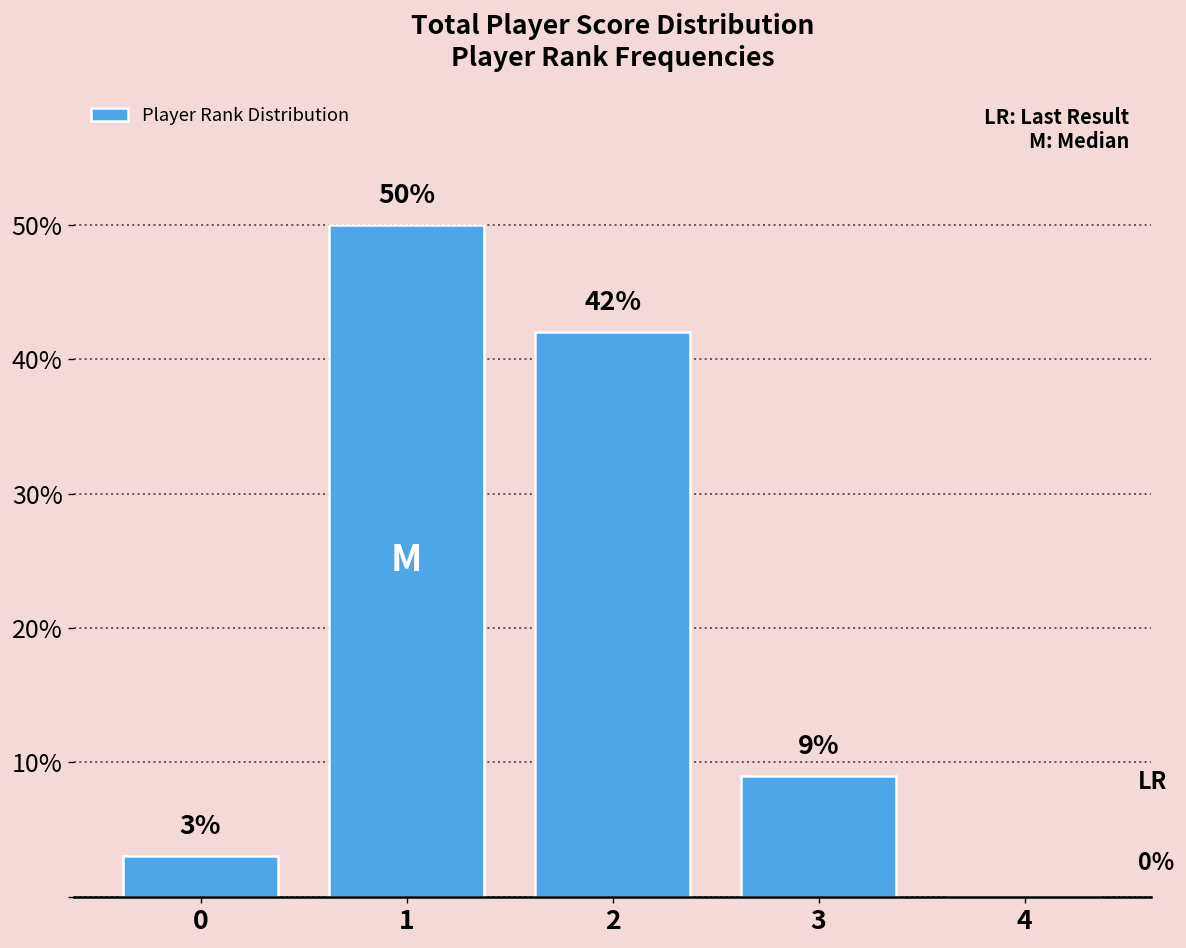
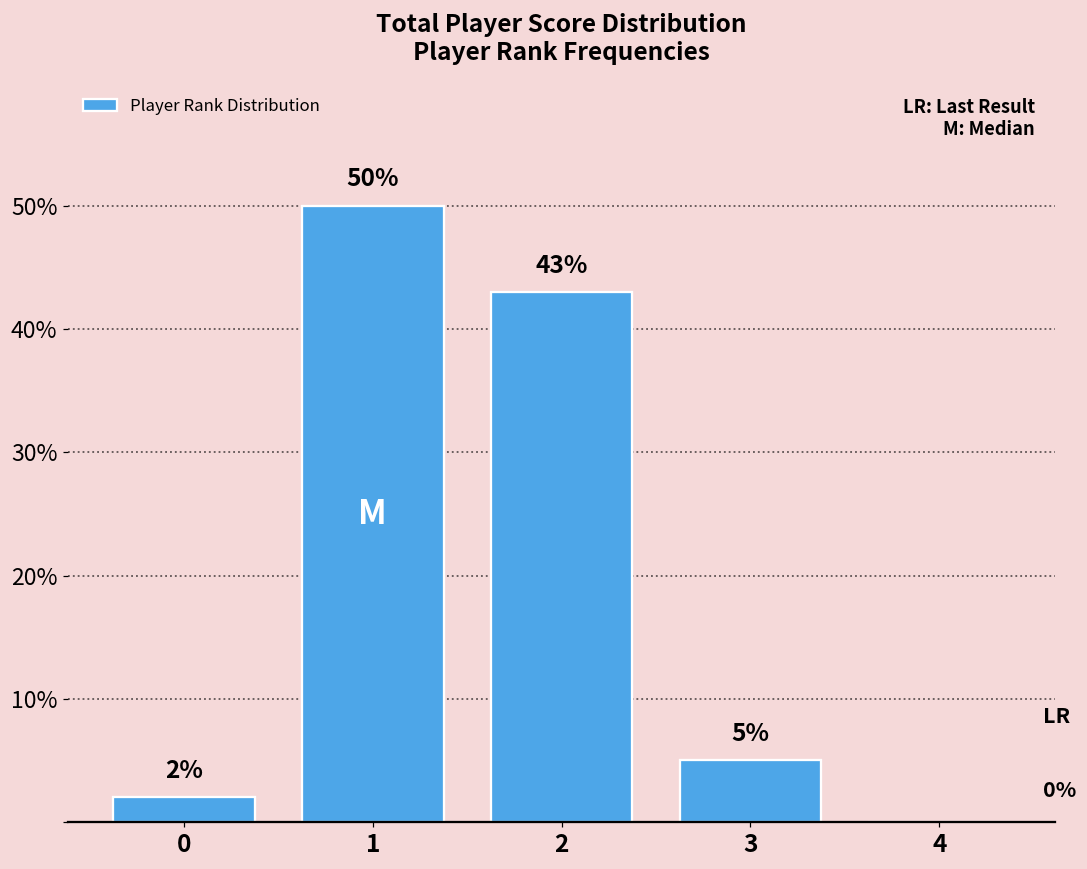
0: 3% -> 2%
2: 42% -> 43%
3: 9% -> 5%
